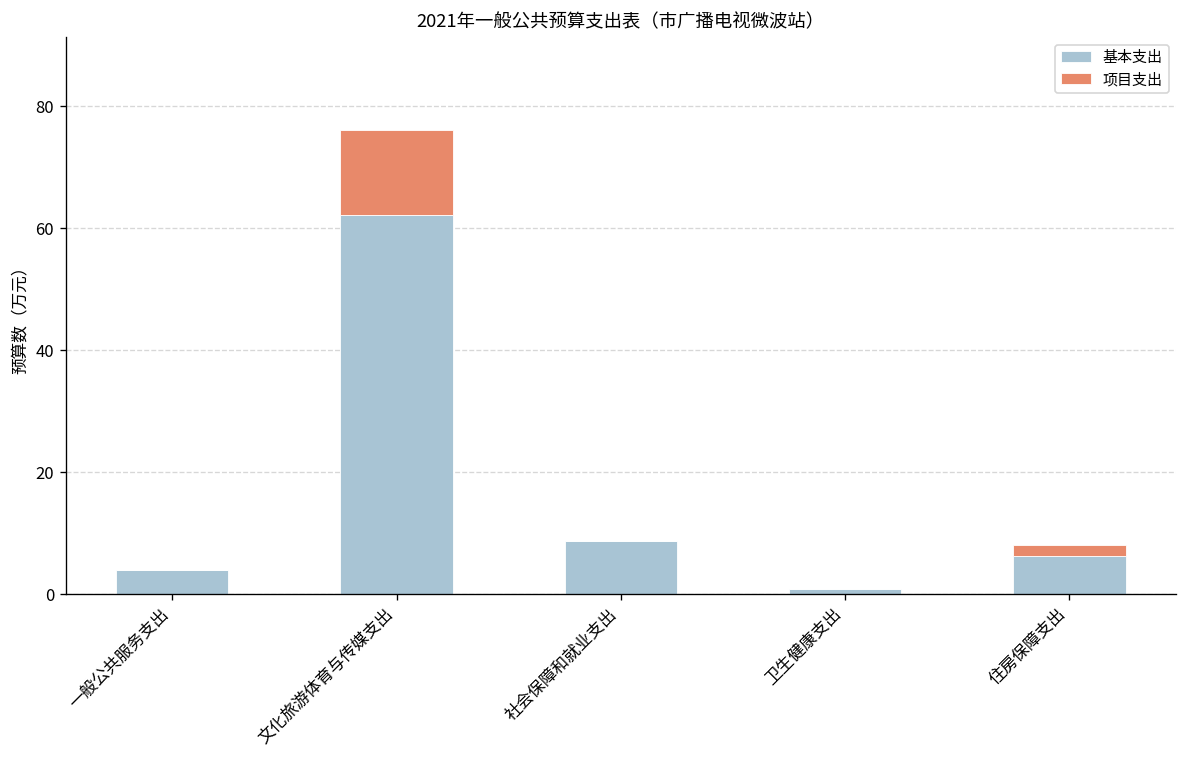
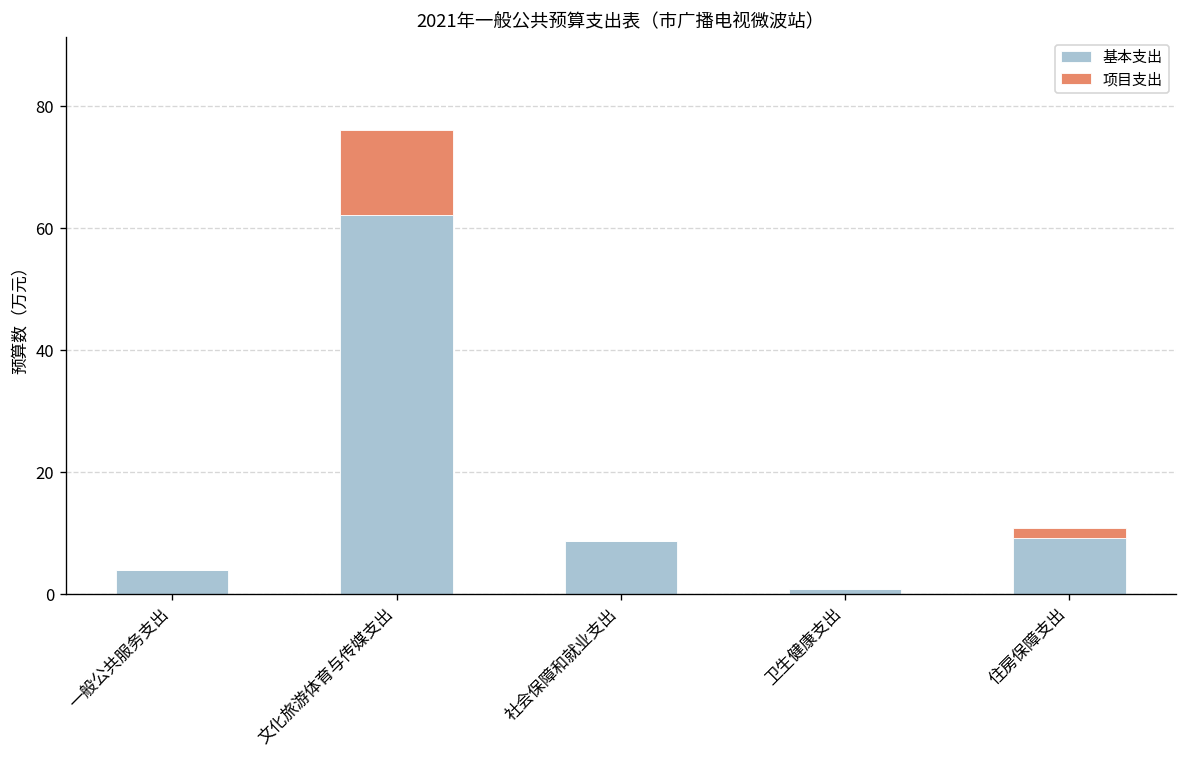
基本支出, 住房保障支出: 6 -> 9
